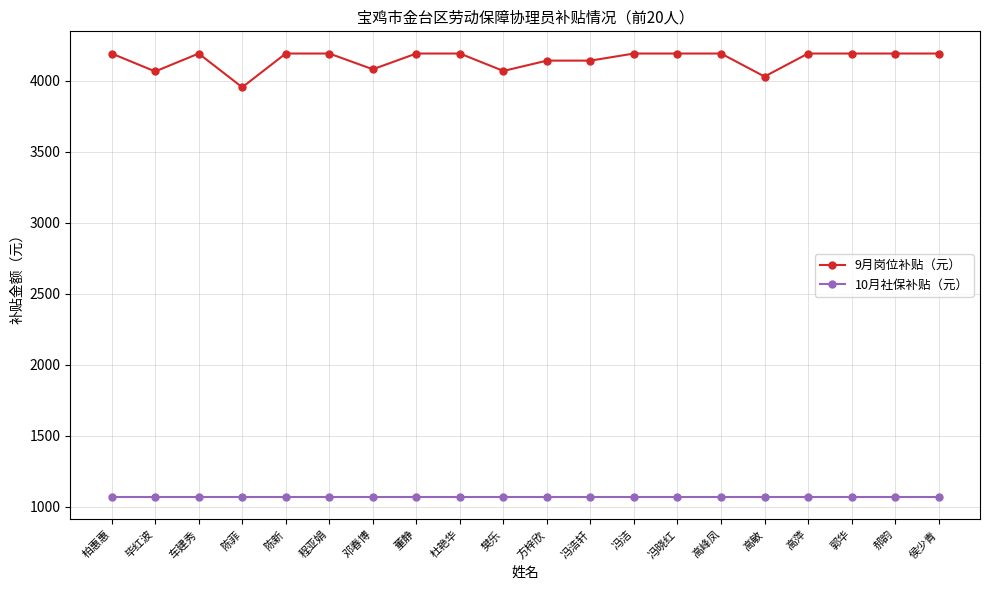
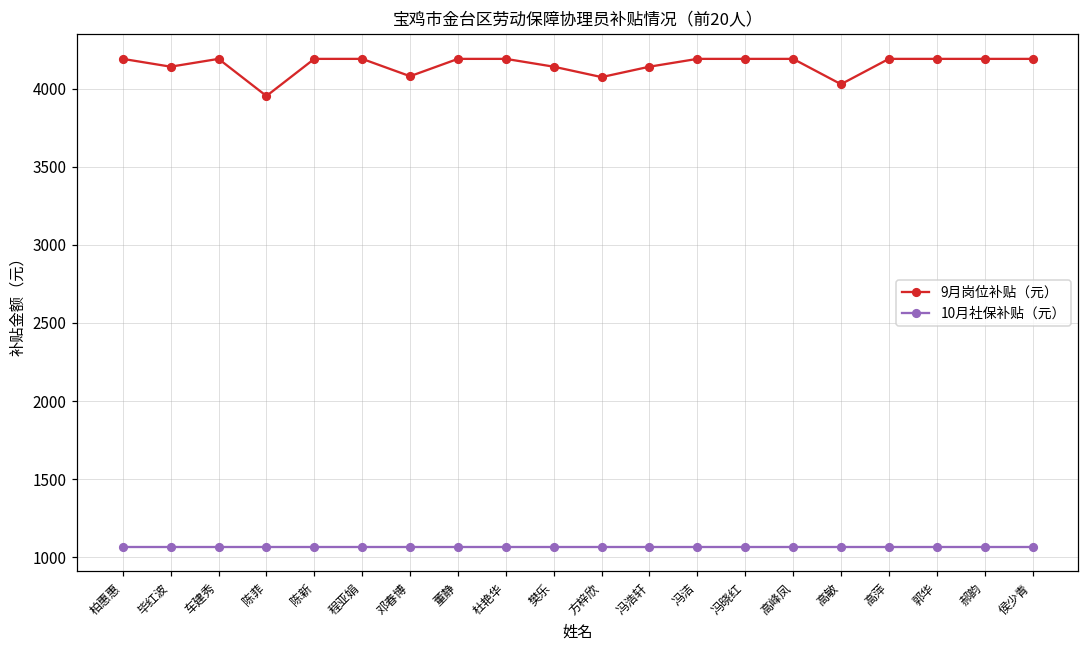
9月岗位补贴（元）, 毕红波: 4060 -> 4140
9月岗位补贴（元）, 樊乐: 4070 -> 4140
9月岗位补贴（元）, 方梓欣: 4140 -> 4070
